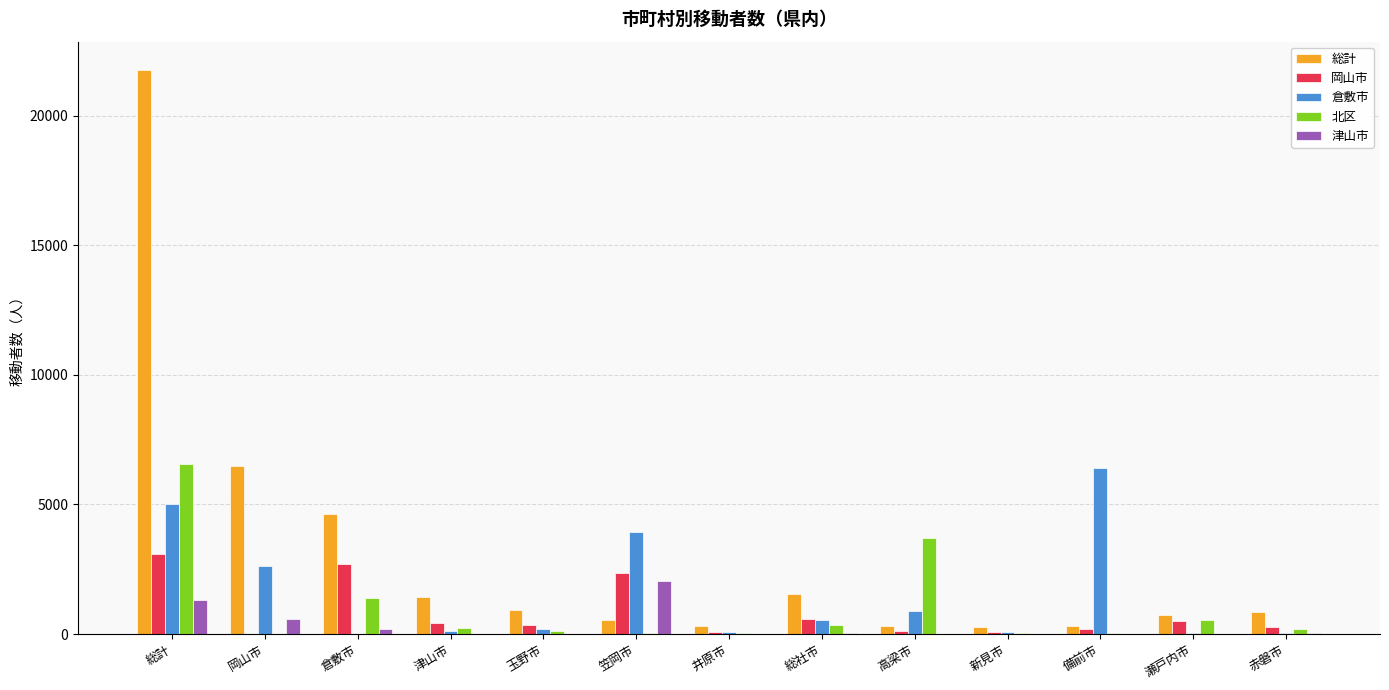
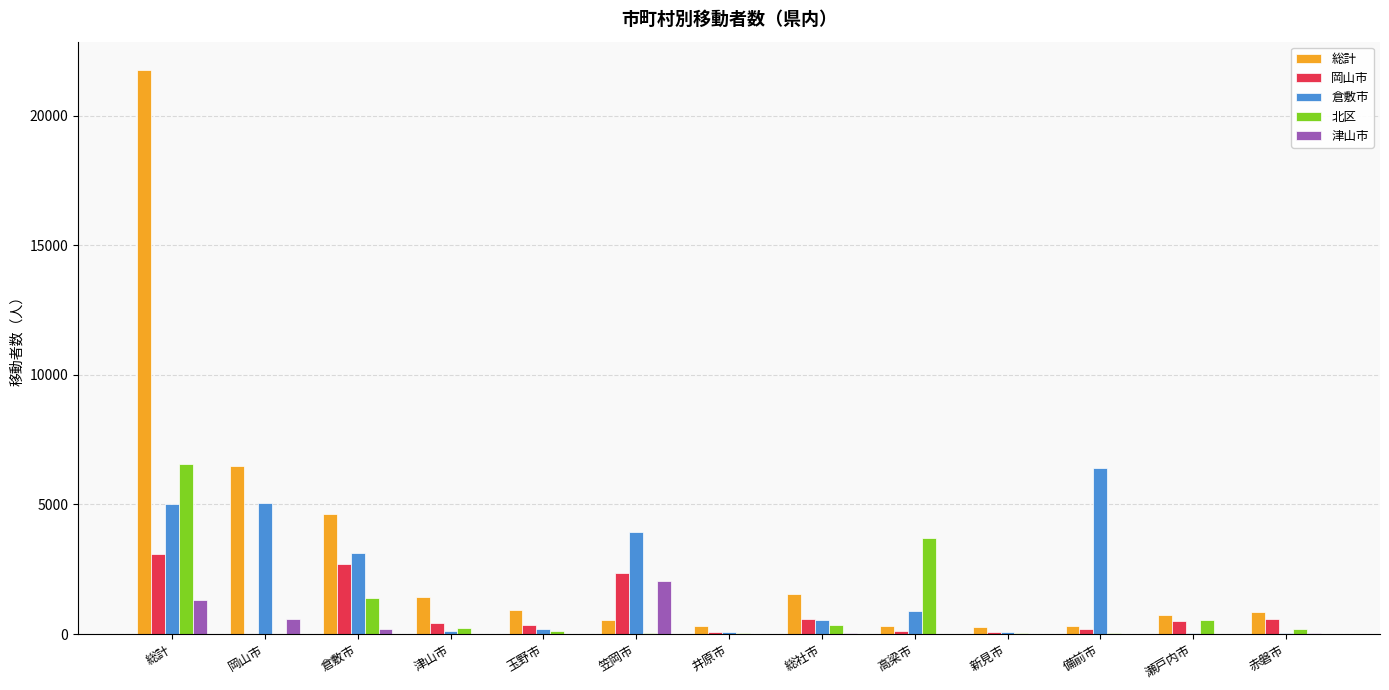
倉敷市, 岡山市: 2600 -> 5000
倉敷市, 倉敷市: 0 -> 3100
岡山市, 赤磐市: 300 -> 600
